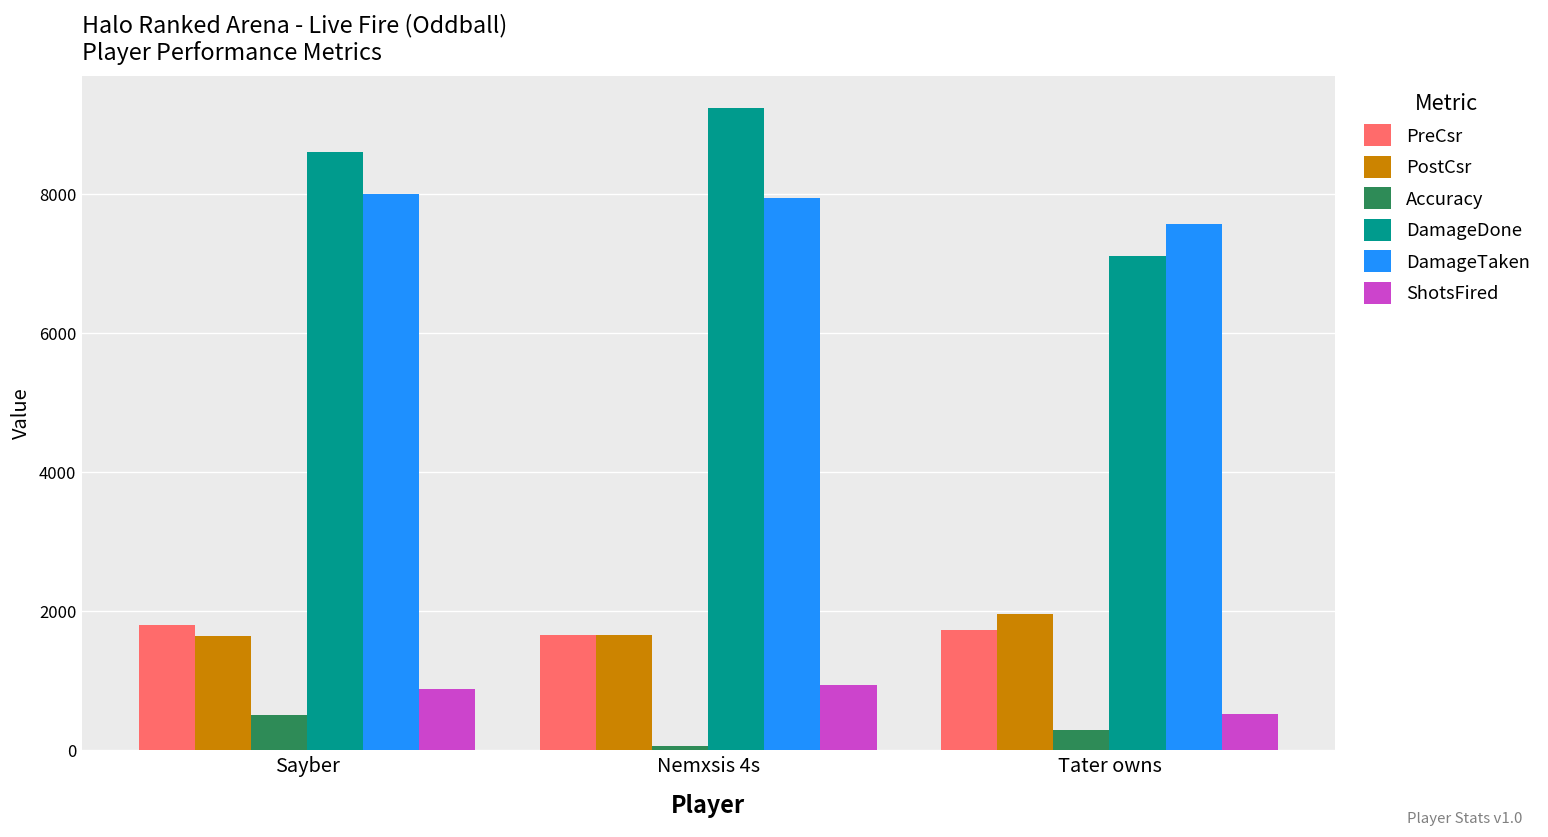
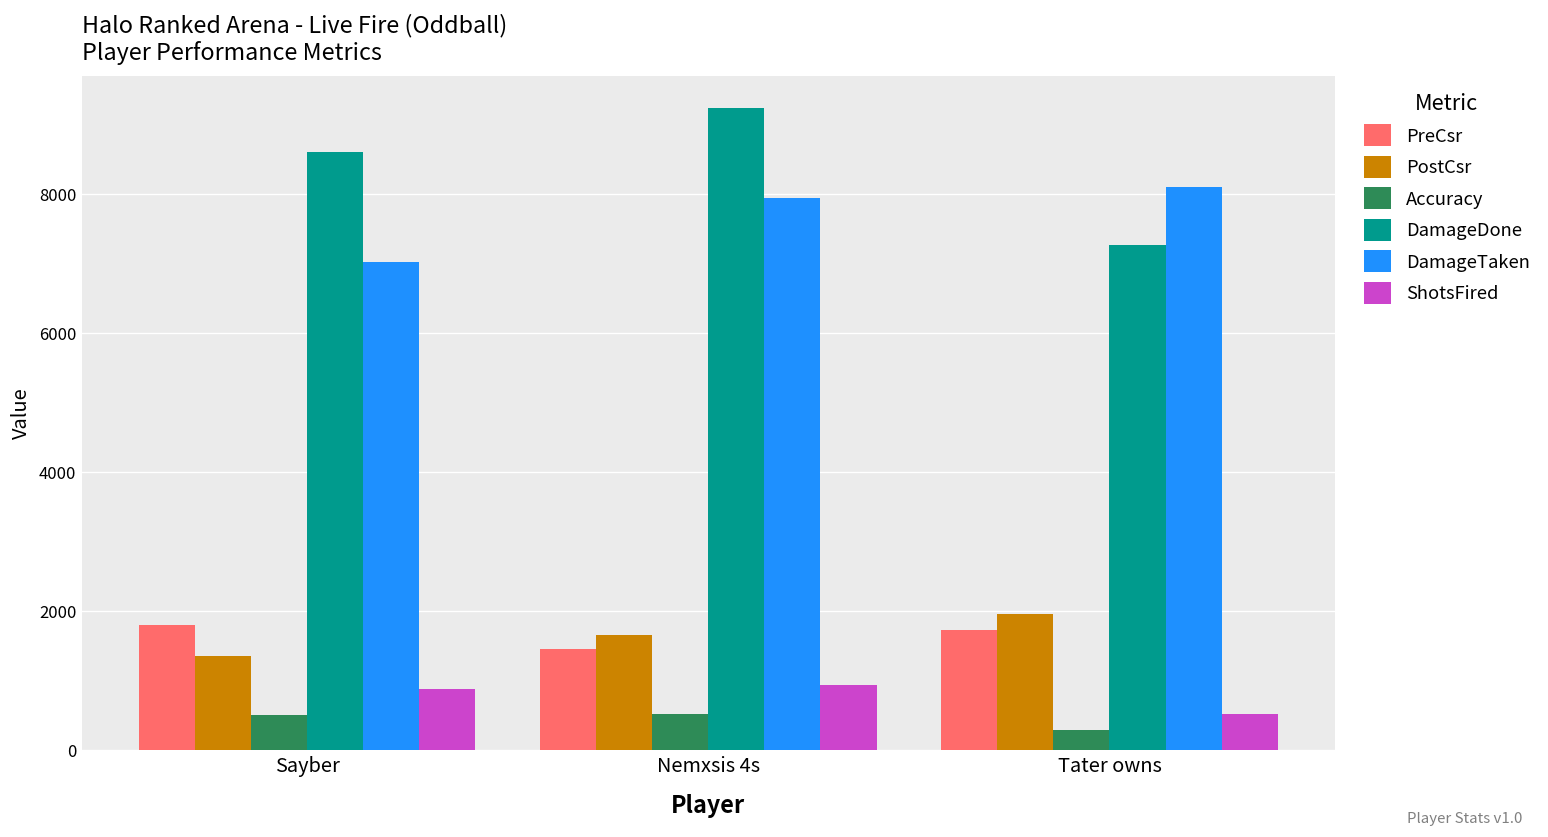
PostCsr, Sayber: 1600 -> 1400
DamageTaken, Sayber: 8000 -> 7000
PreCsr, Nemxsis 4s: 1700 -> 1400
Accuracy, Nemxsis 4s: 100 -> 500
DamageDone, Tater owns: 7100 -> 7300
DamageTaken, Tater owns: 7600 -> 8100
